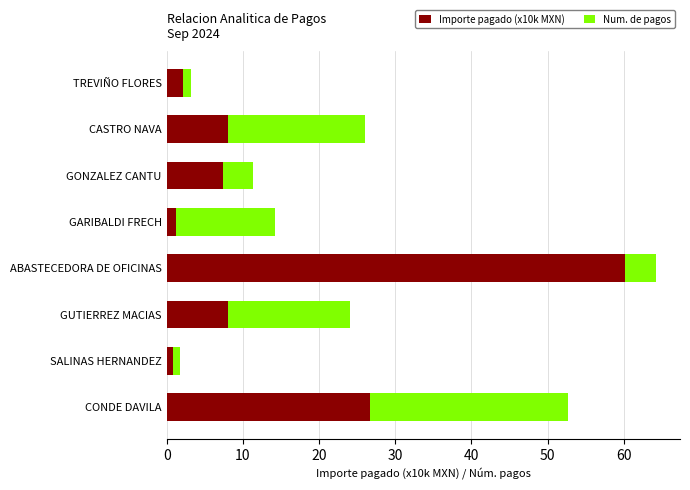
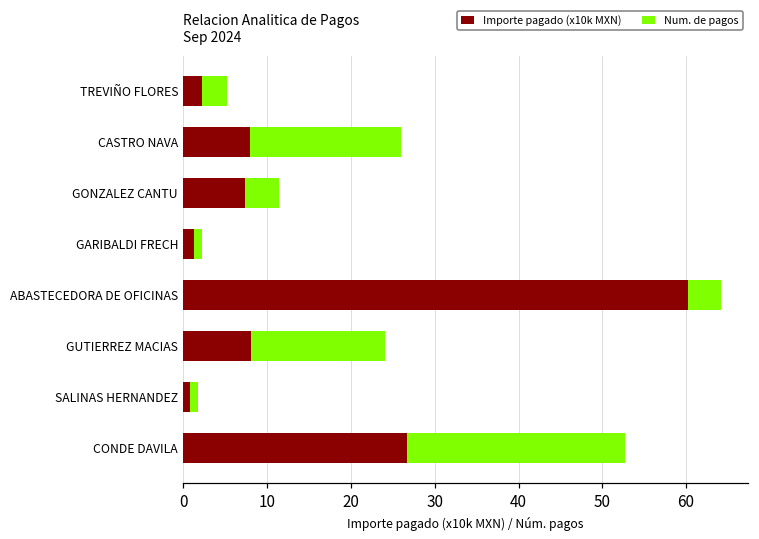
Num. de pagos, TREVIÑO FLORES: 1 -> 3
Num. de pagos, GARIBALDI FRECH: 13 -> 1
